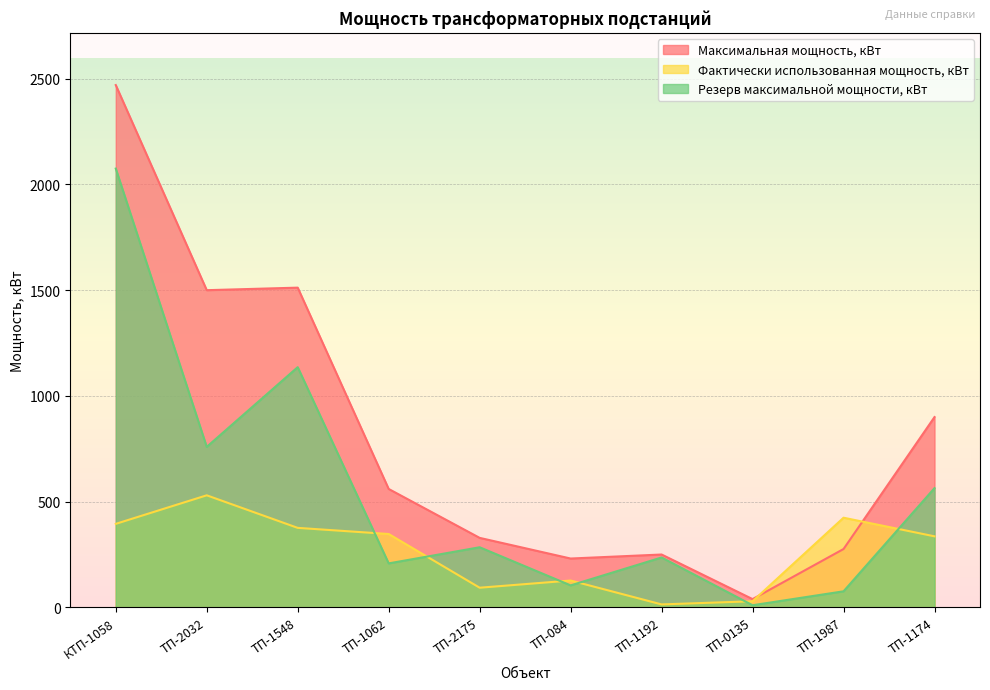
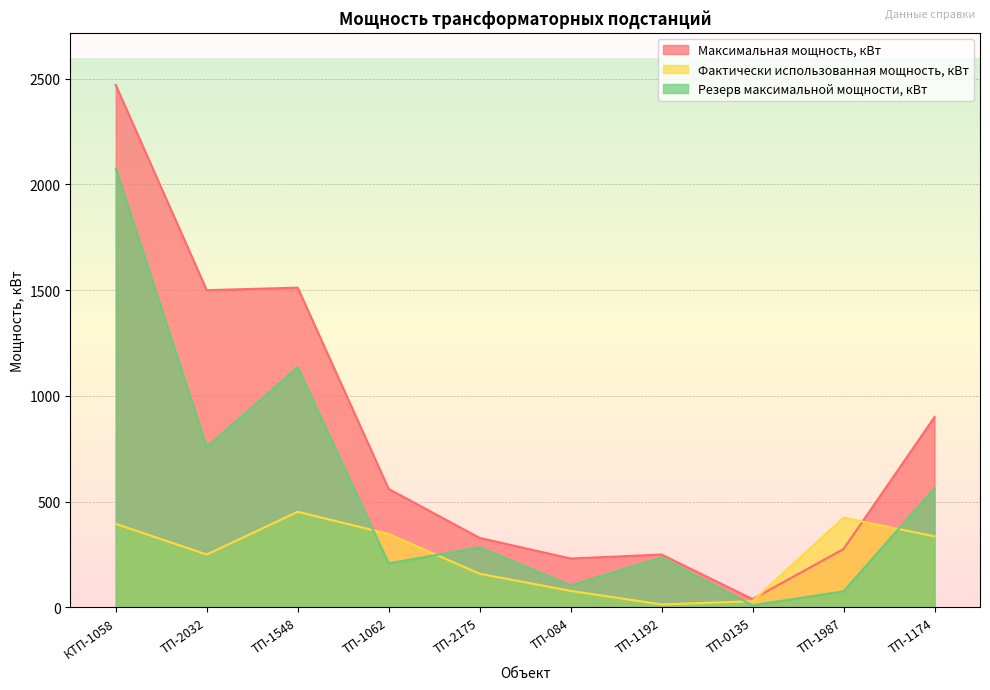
Фактически использованная мощность, кВт, ТП-2032: 530 -> 250
Фактически использованная мощность, кВт, ТП-1548: 380 -> 450
Фактически использованная мощность, кВт, ТП-2175: 90 -> 160
Фактически использованная мощность, кВт, ТП-084: 130 -> 80
